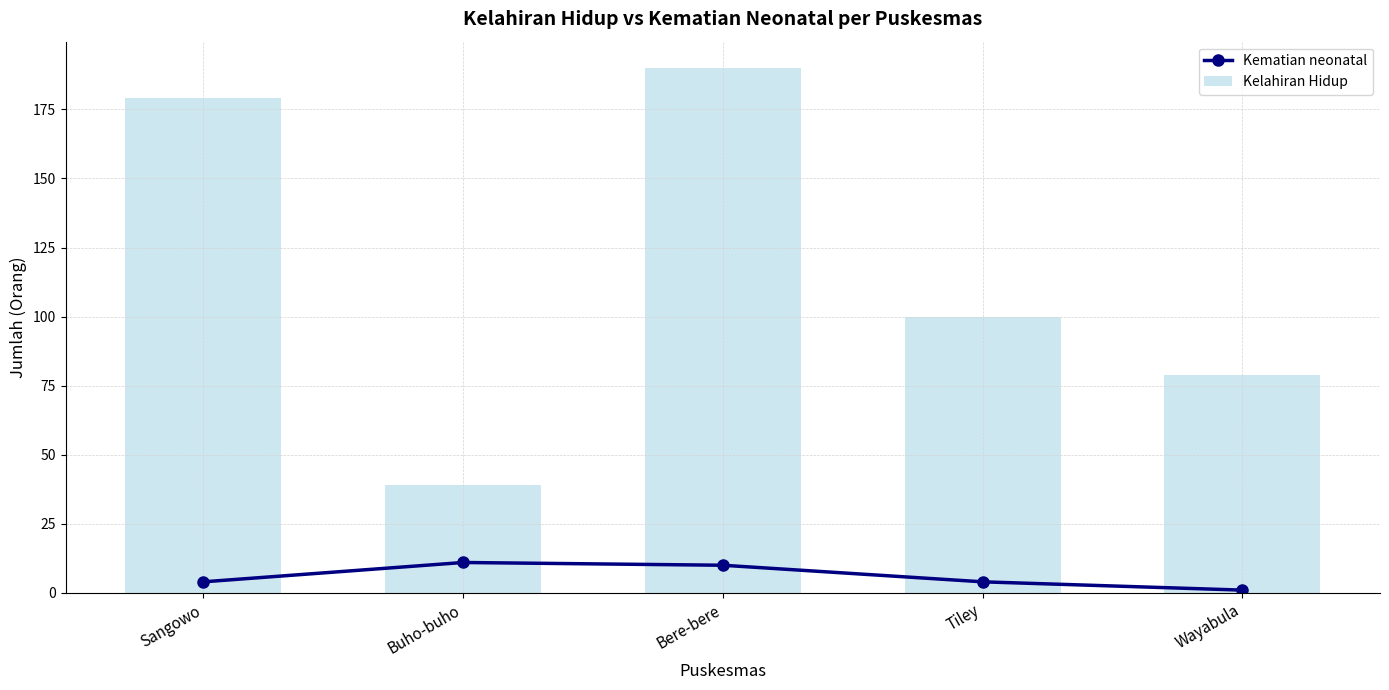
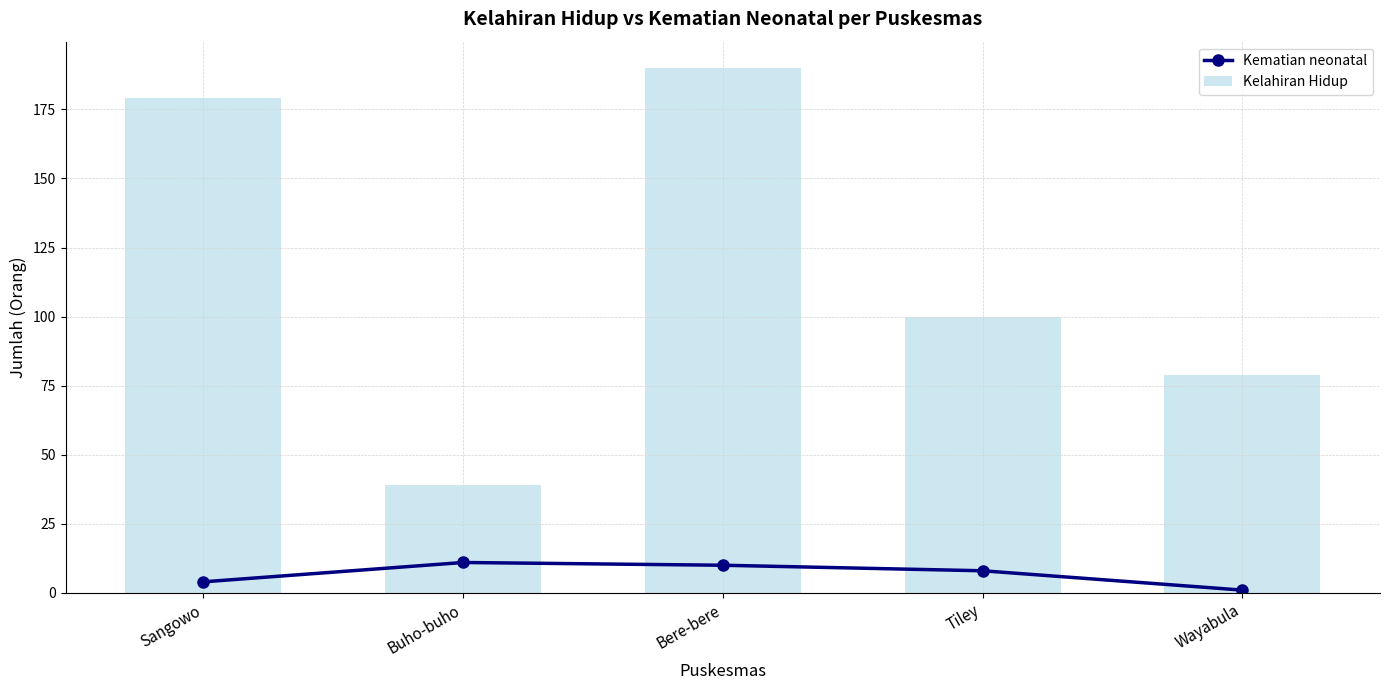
Kematian neonatal, Tiley: 4 -> 8
